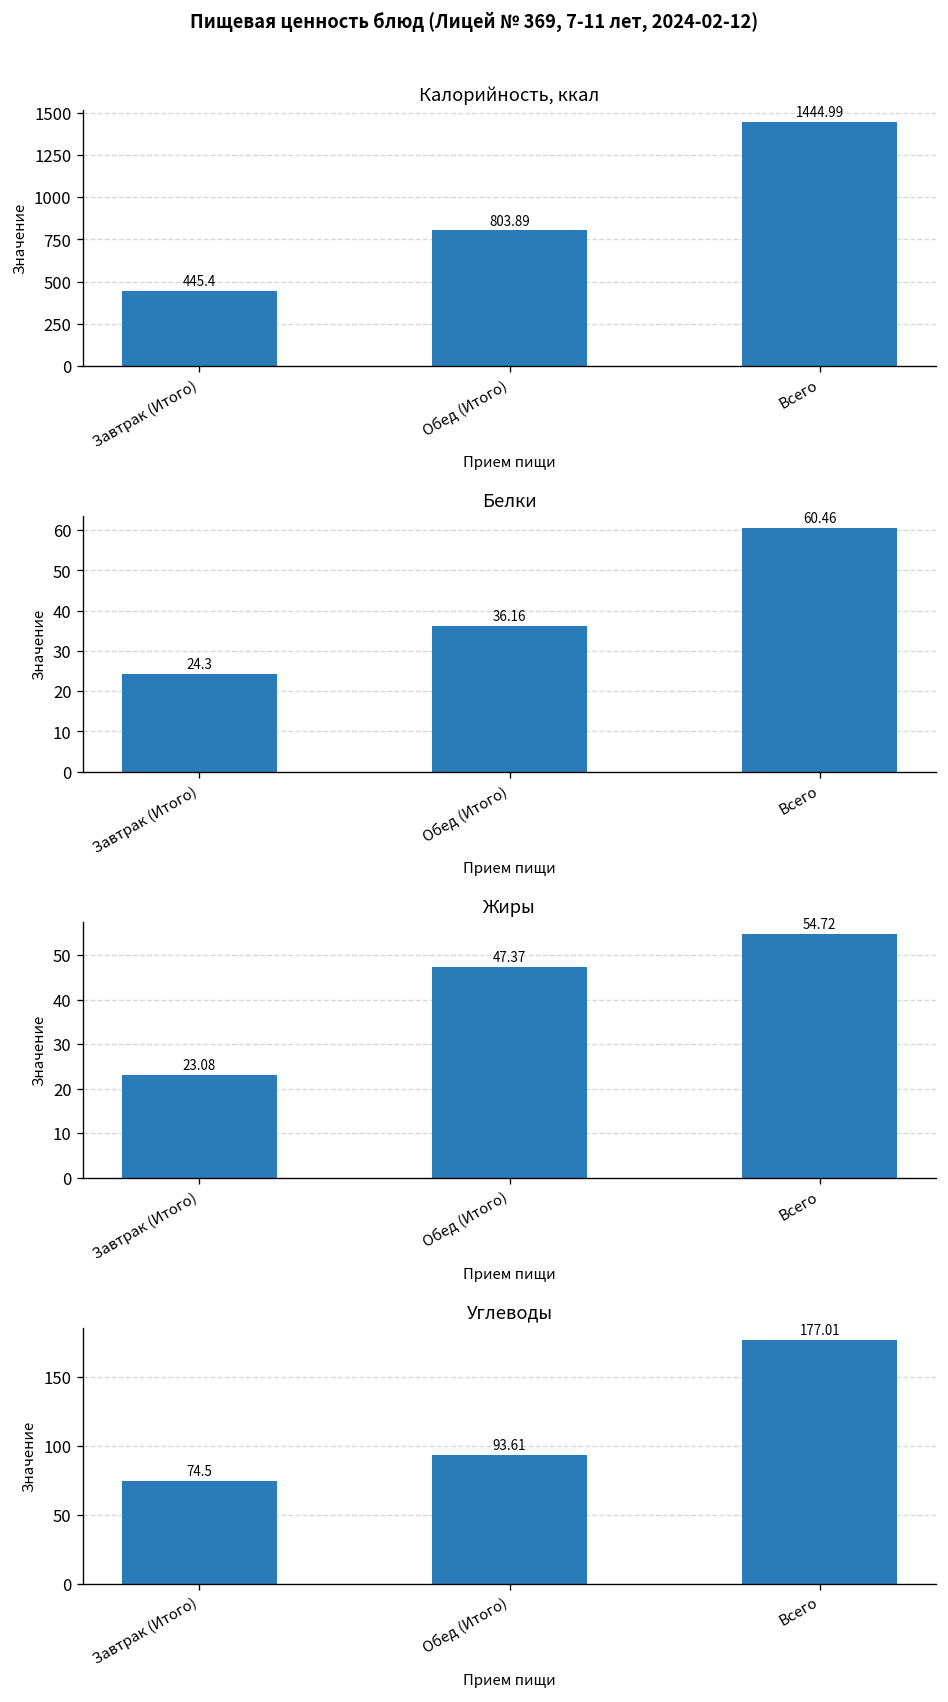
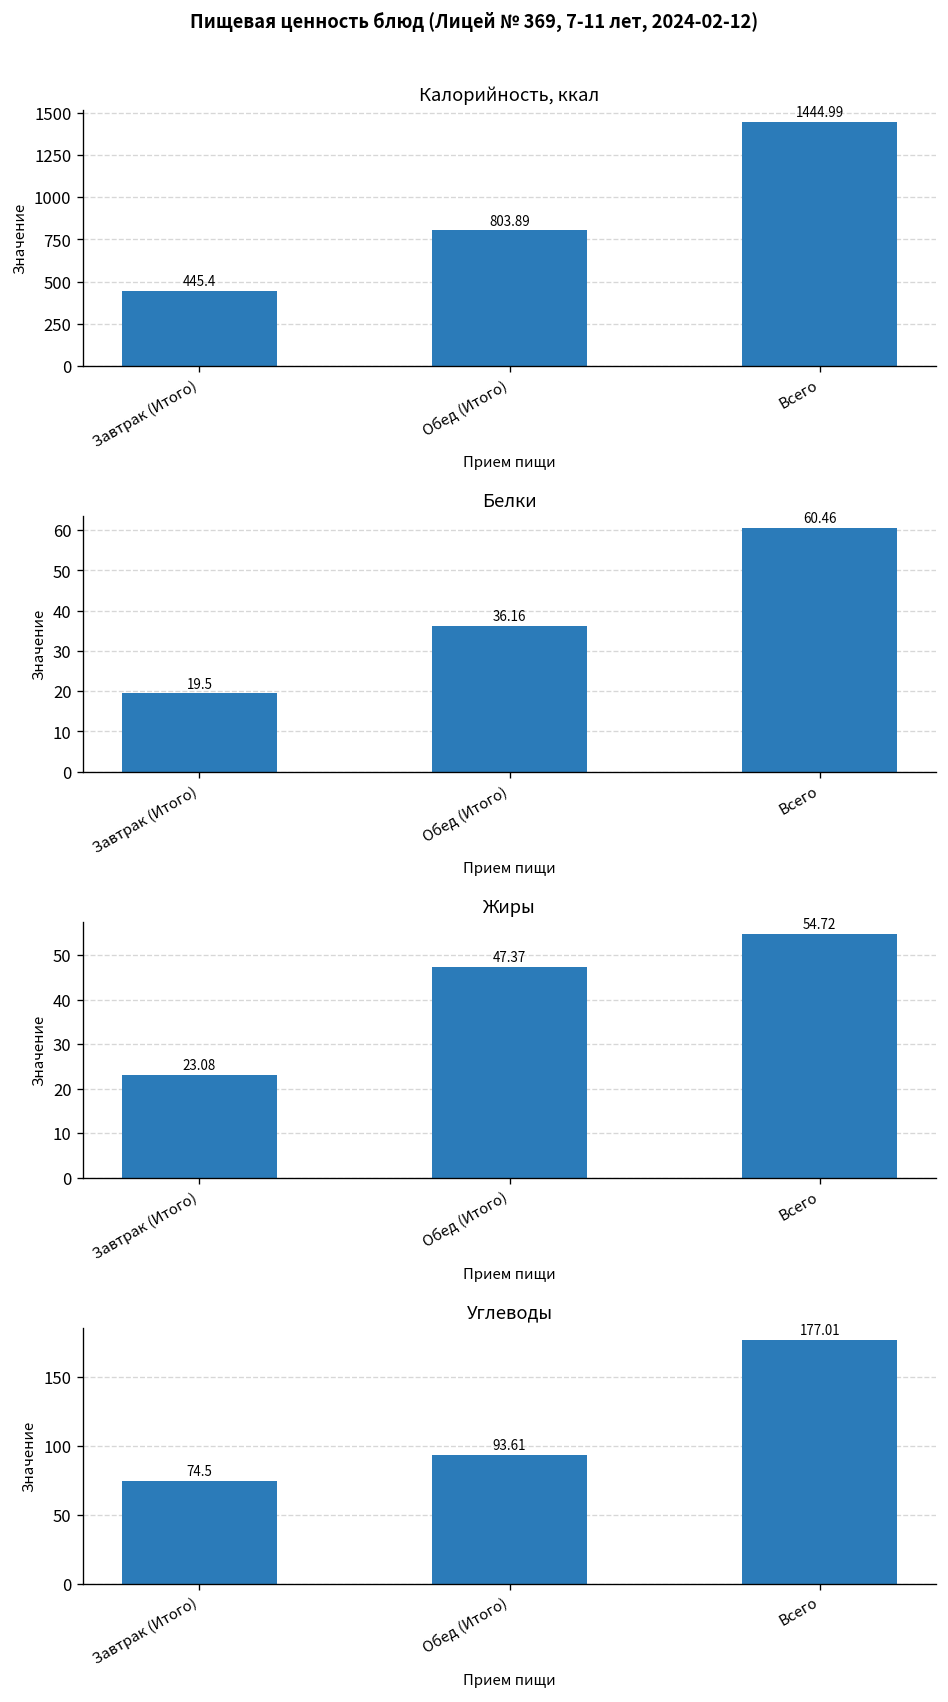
Белки, Завтрак (Итого): 24.3 -> 19.5
